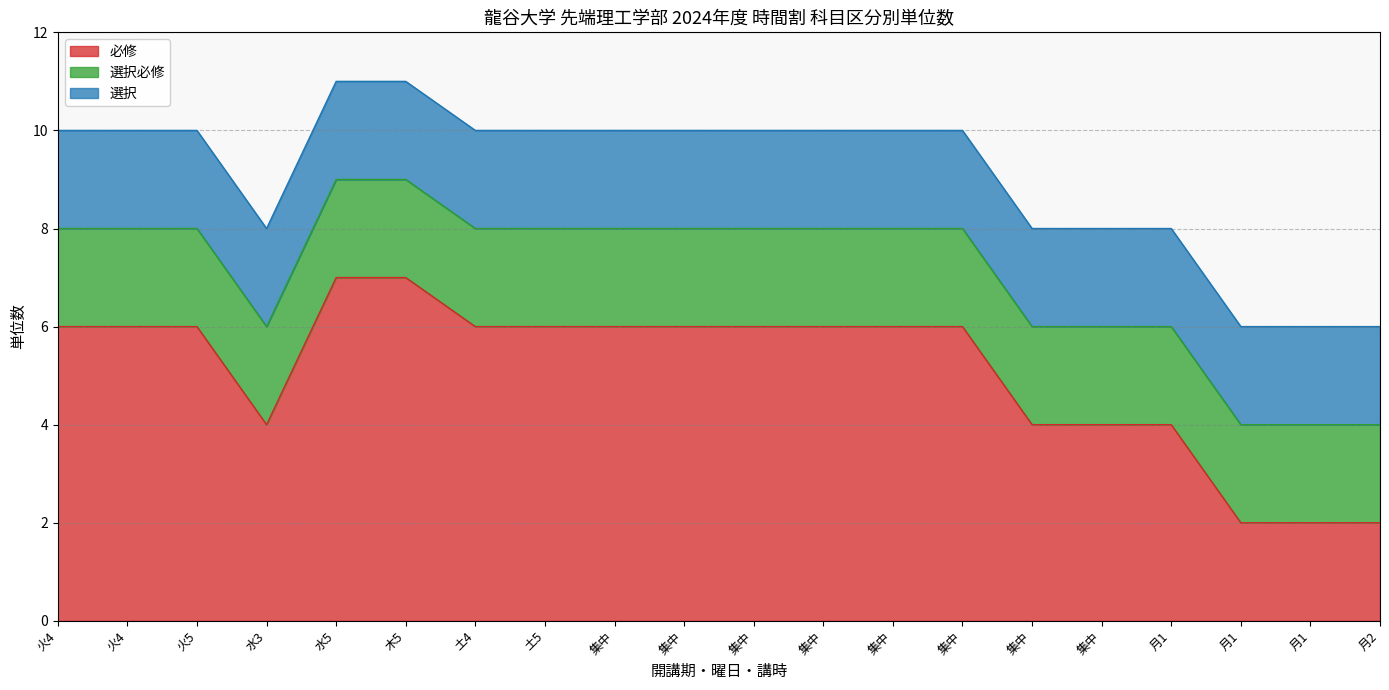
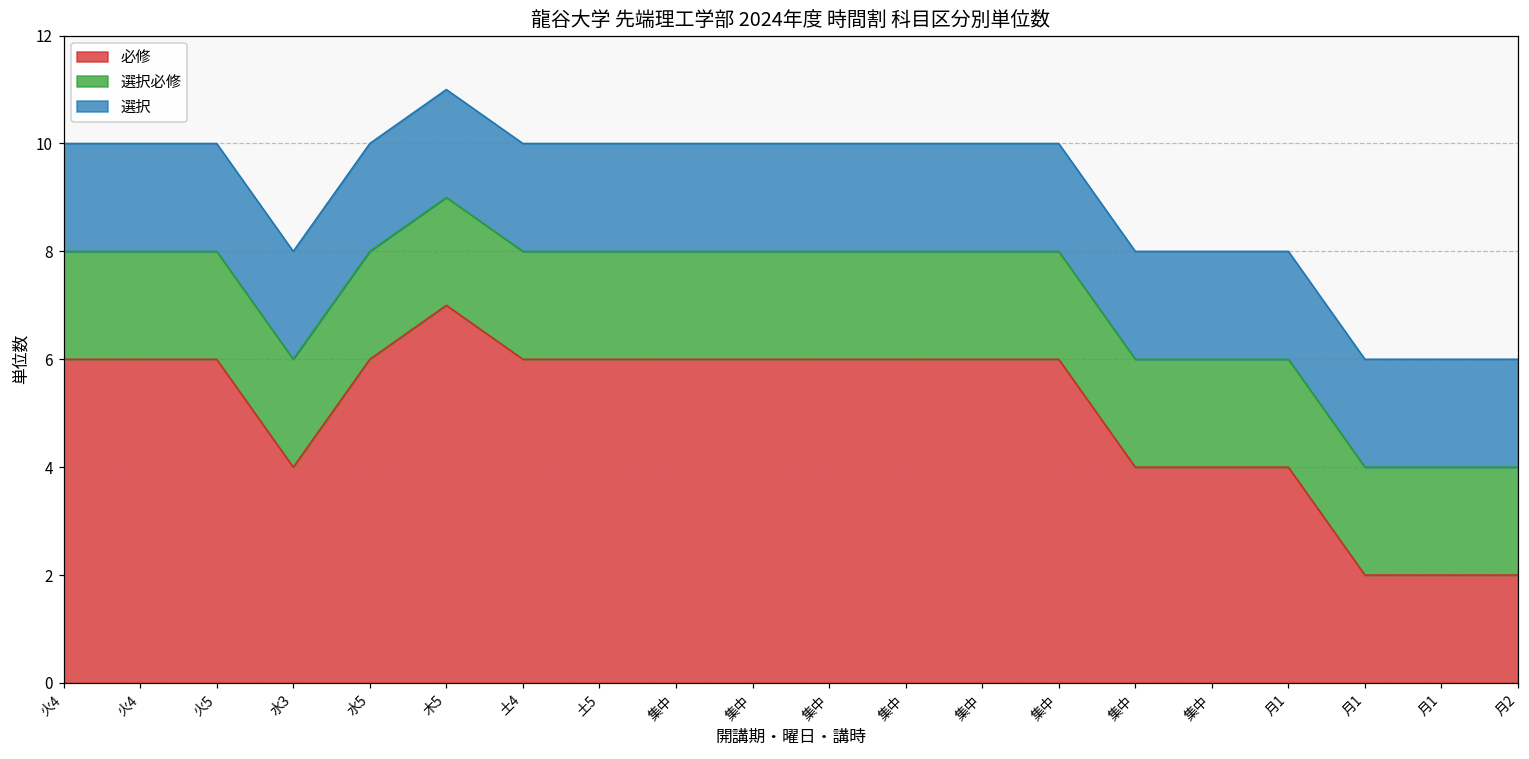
必修, 水5: 7 -> 6
